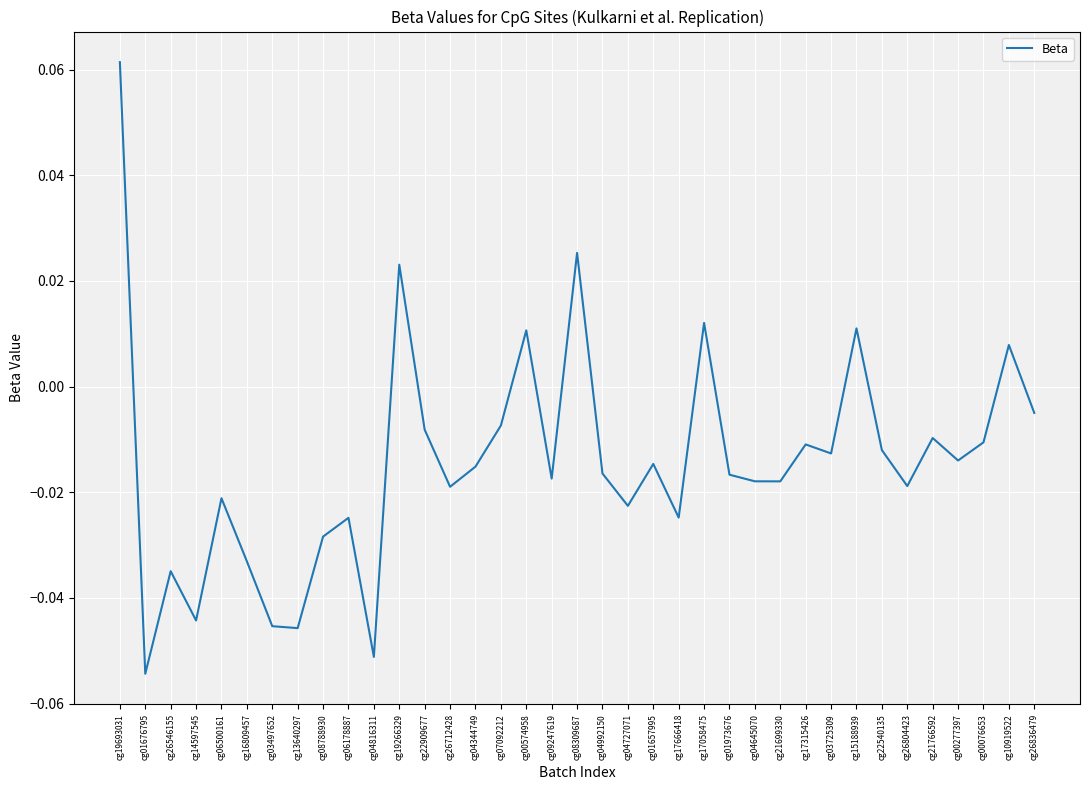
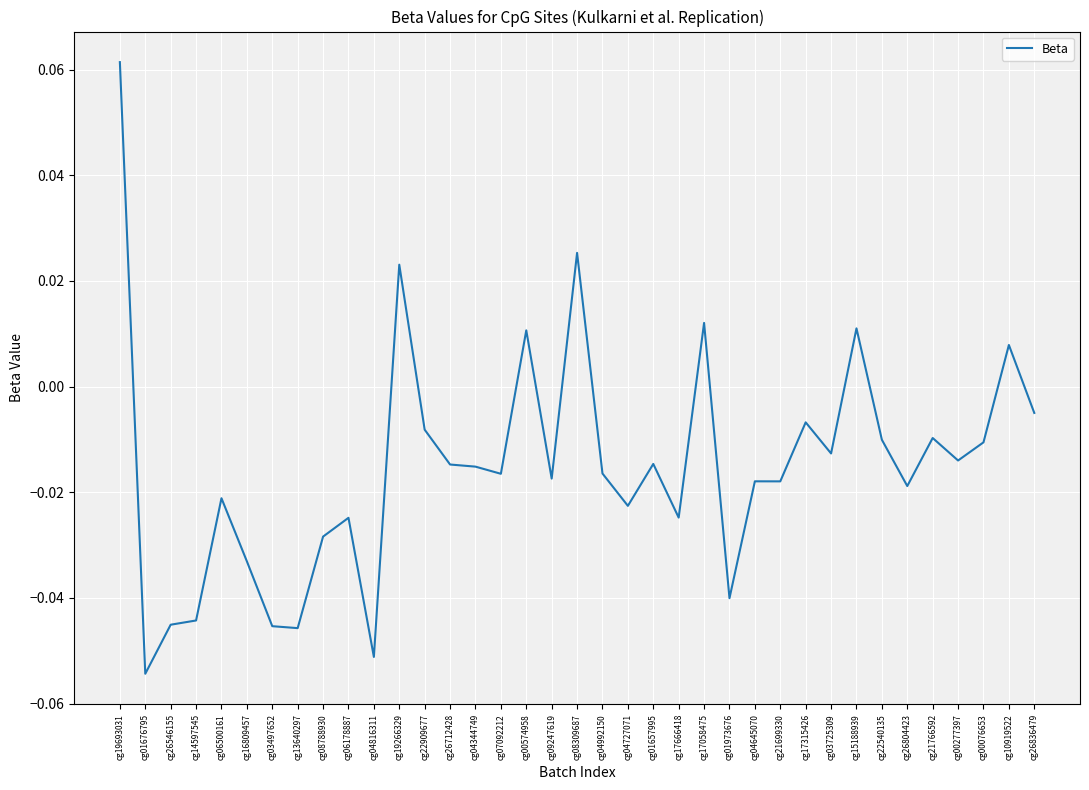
cg26546155: -0.035 -> -0.045
cg26712428: -0.019 -> -0.015
cg07092212: -0.007 -> -0.017
cg01973676: -0.017 -> -0.040
cg17315426: -0.011 -> -0.007
cg22540135: -0.012 -> -0.010
